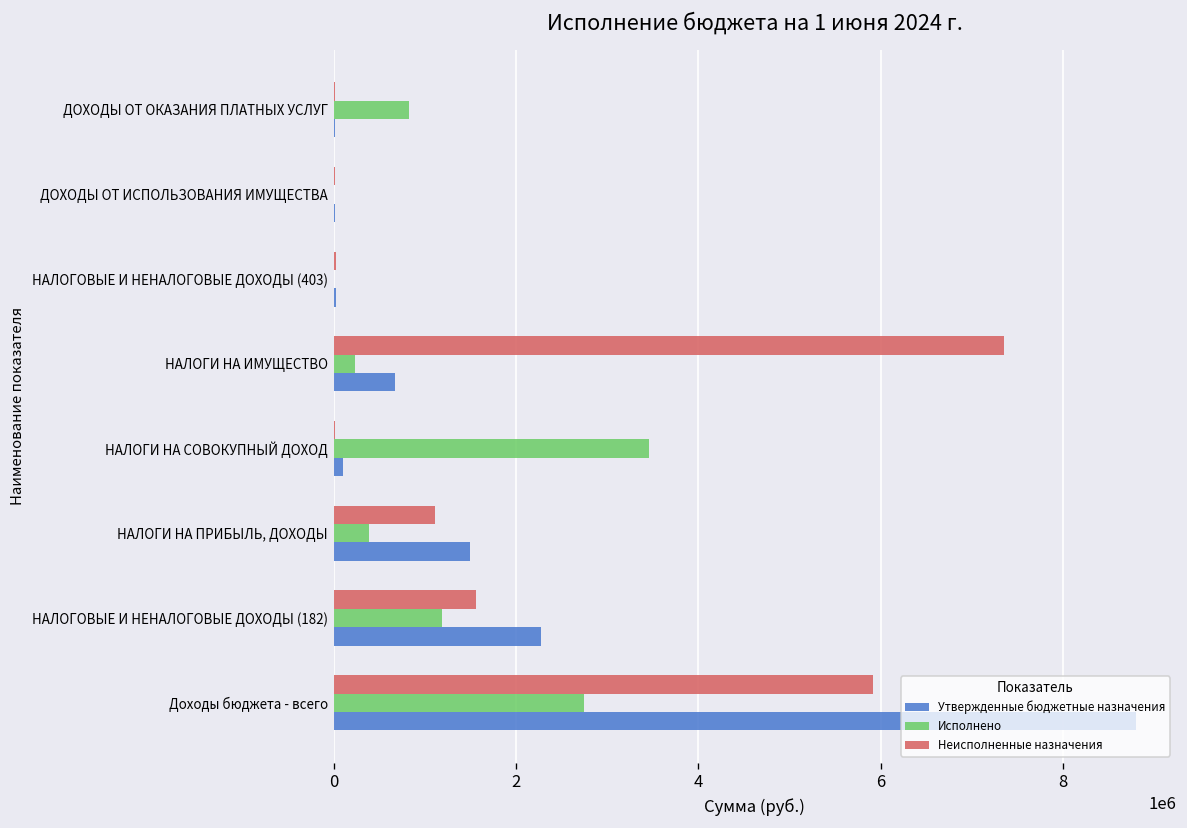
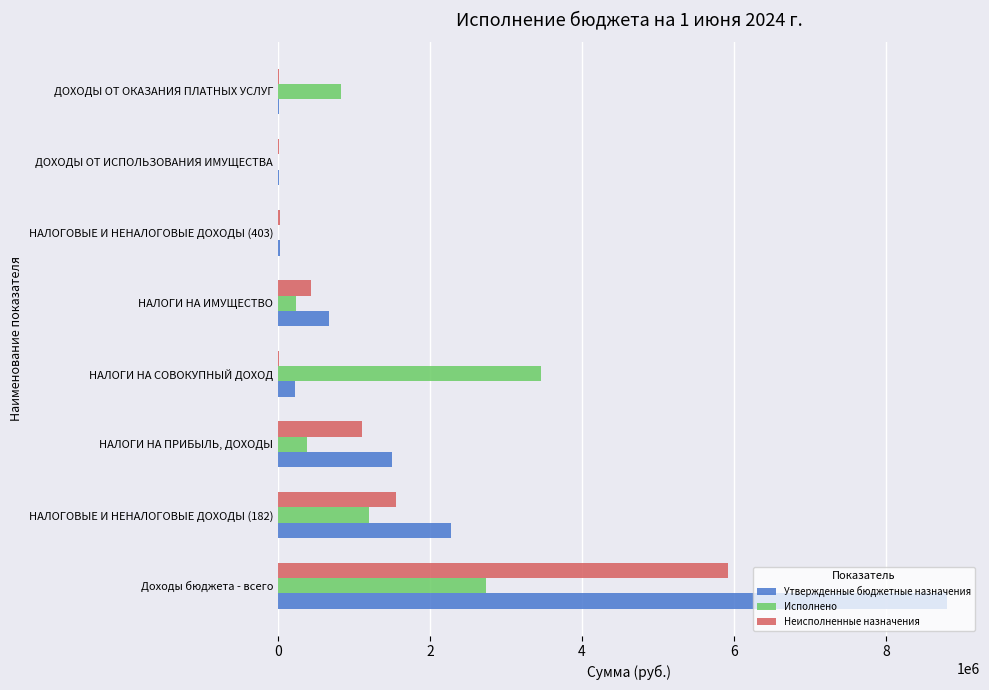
Неисполненные назначения, НАЛОГИ НА ИМУЩЕСТВО: 7400000 -> 400000
Утвержденные бюджетные назначения, НАЛОГИ НА СОВОКУПНЫЙ ДОХОД: 100000 -> 200000
